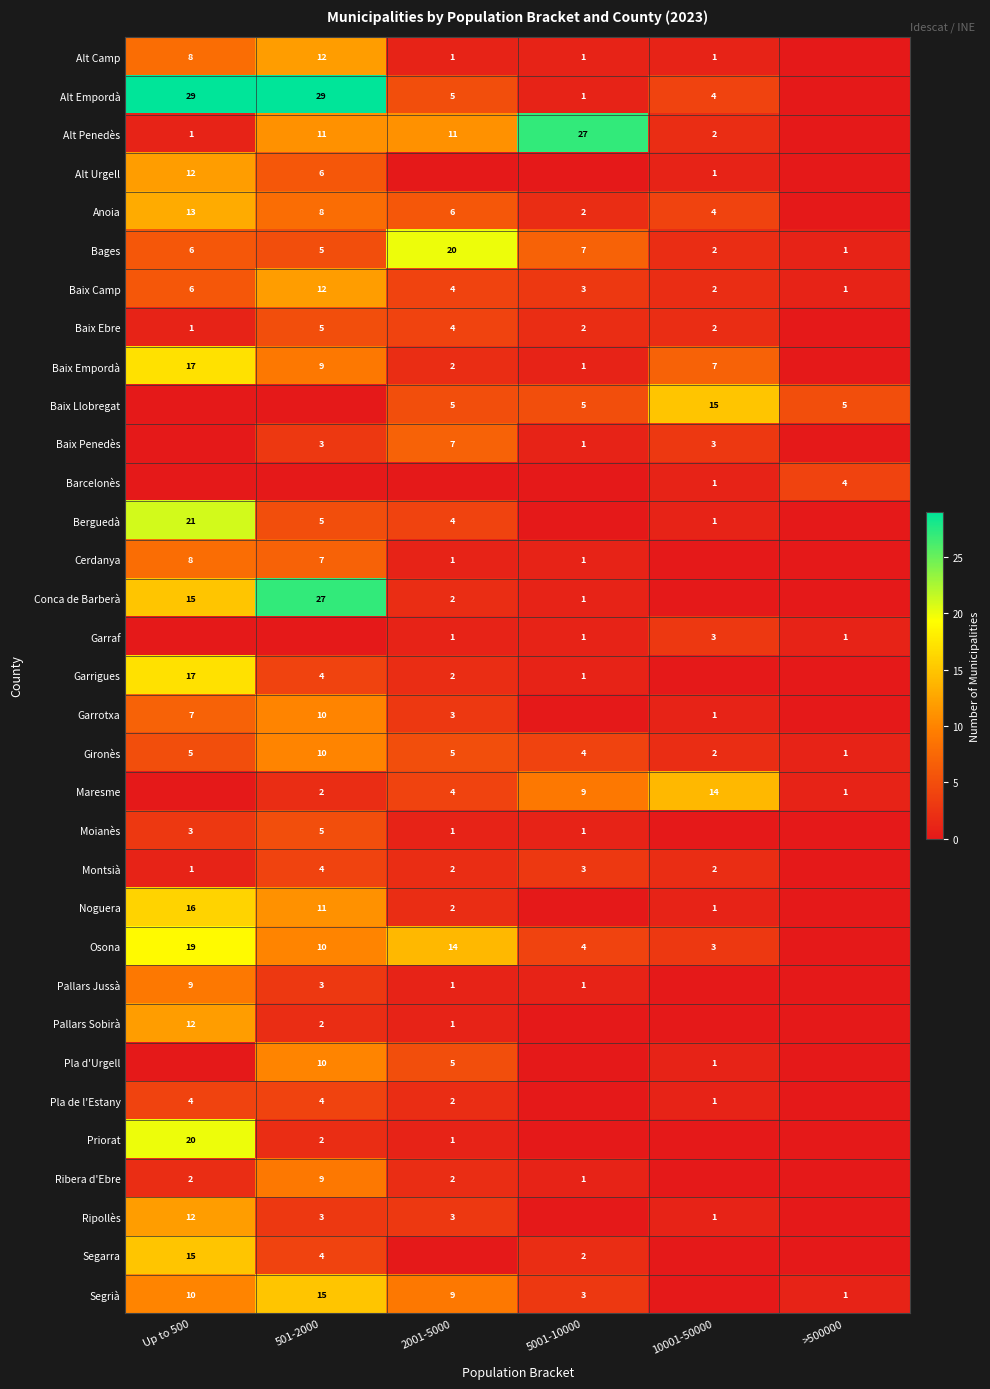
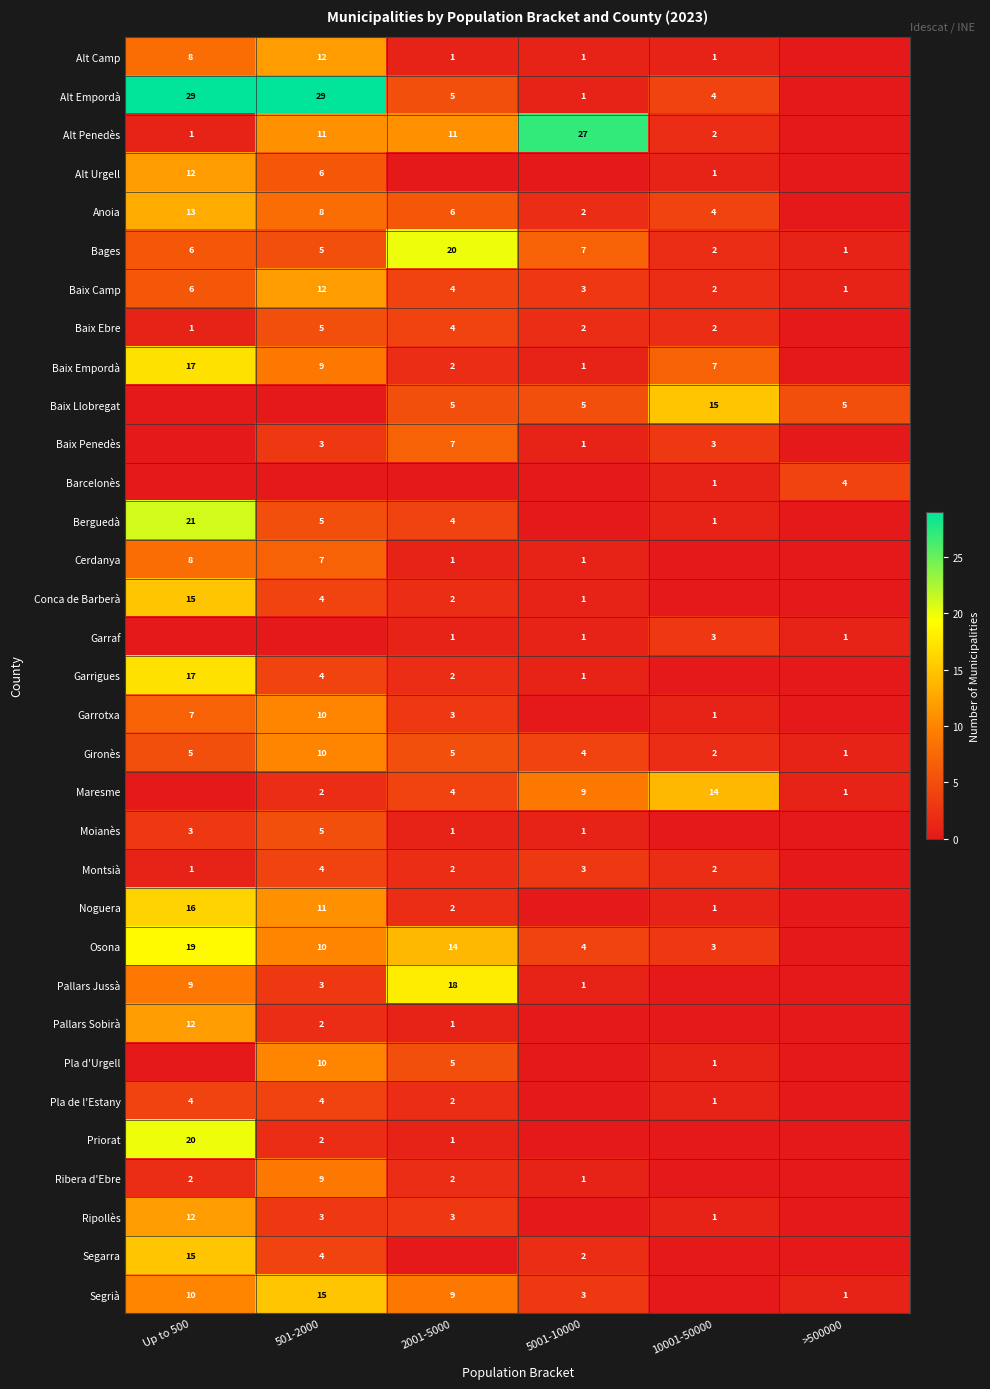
Conca de Barberà, 501-2000: 27 -> 4
Pallars Jussà, 2001-5000: 1 -> 18
